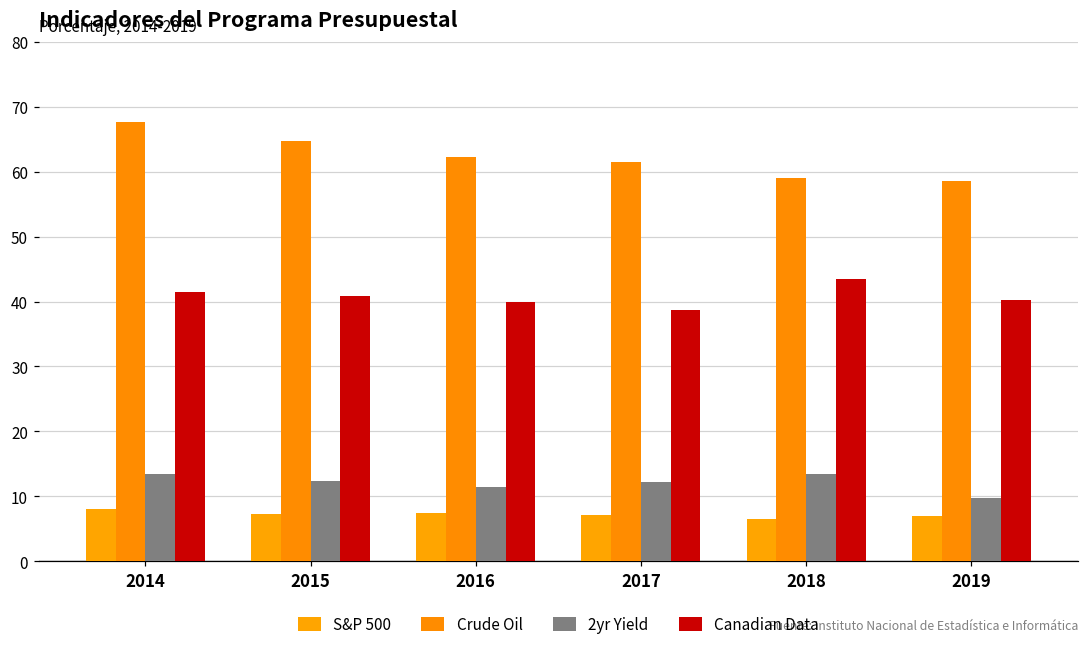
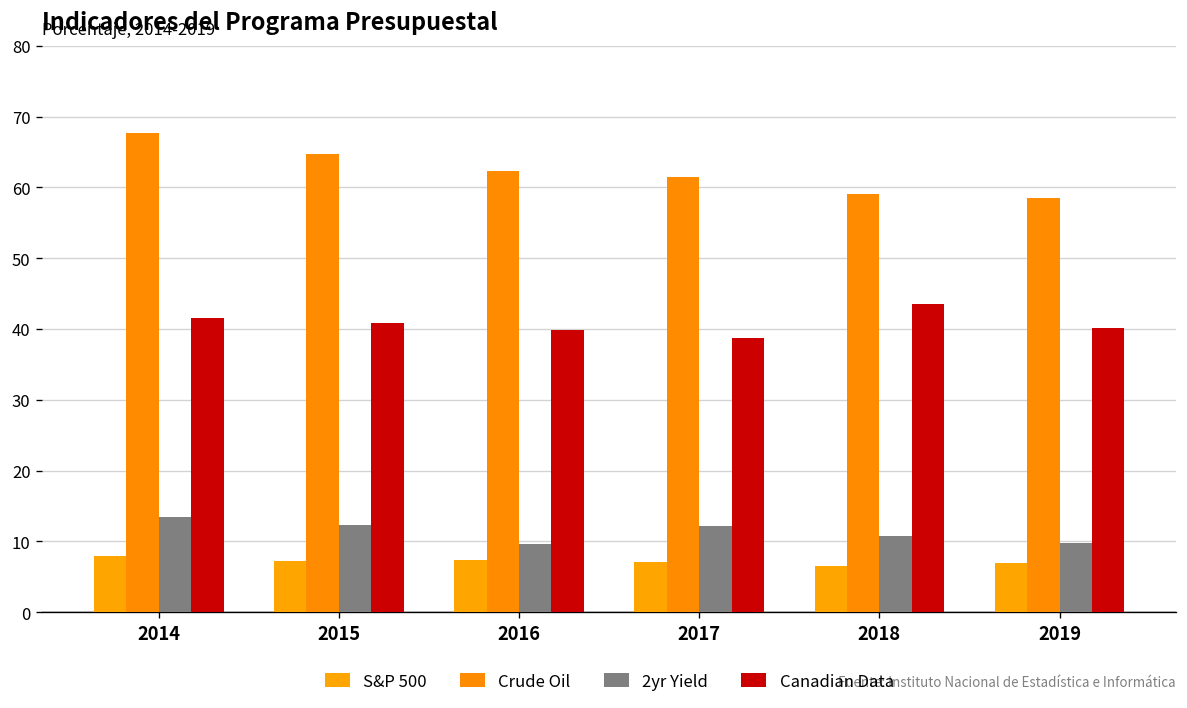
2yr Yield, 2016: 12 -> 10
2yr Yield, 2018: 13 -> 11
